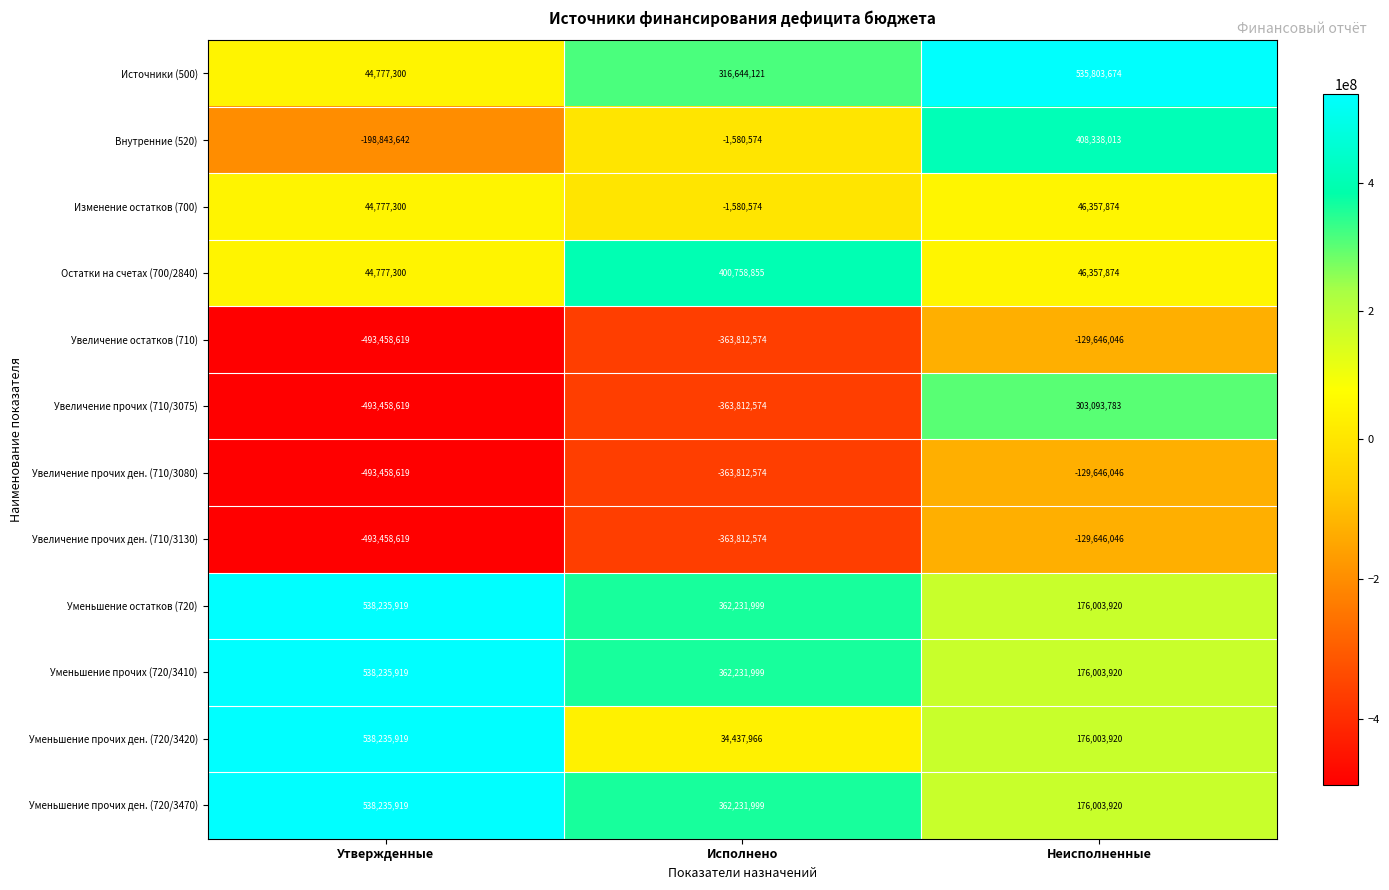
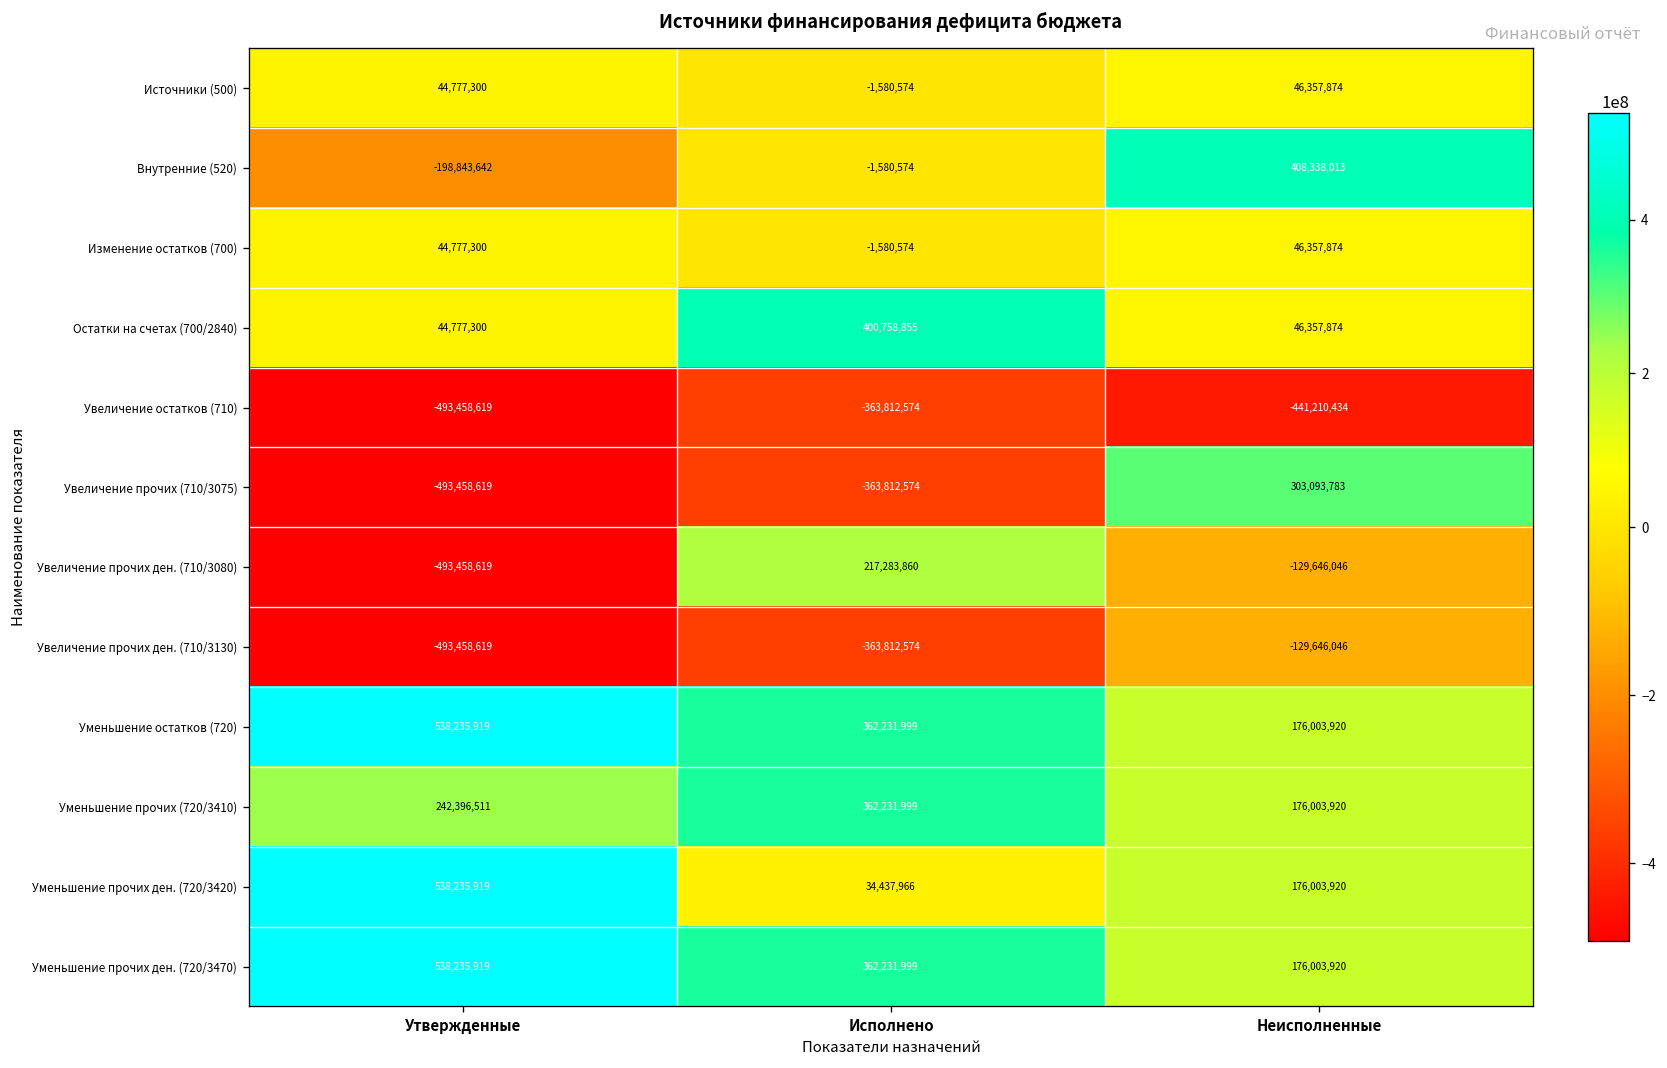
Источники (500), Исполнено: 316,644,121 -> -1,580,574
Источники (500), Неисполненные: 535,803,674 -> 46,357,874
Увеличение остатков (710), Неисполненные: -129,646,046 -> -441,210,434
Увеличение прочих ден. (710/3080), Исполнено: -363,812,574 -> 217,283,860
Уменьшение прочих (720/3410), Утвержденные: 538,235,919 -> 242,396,511
